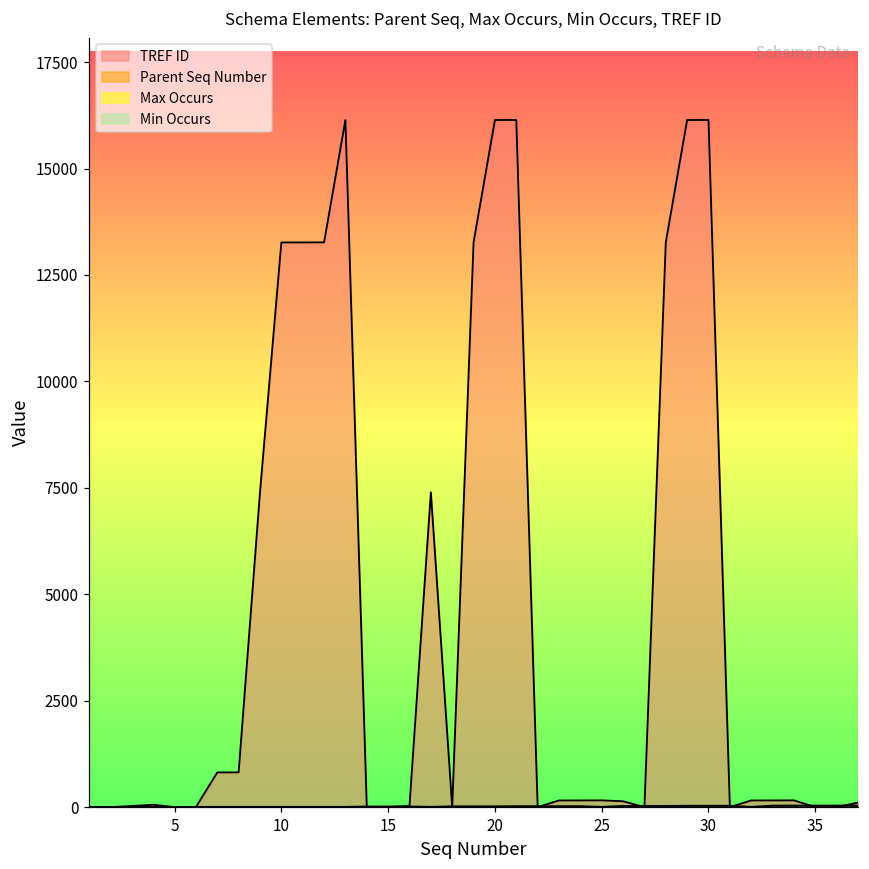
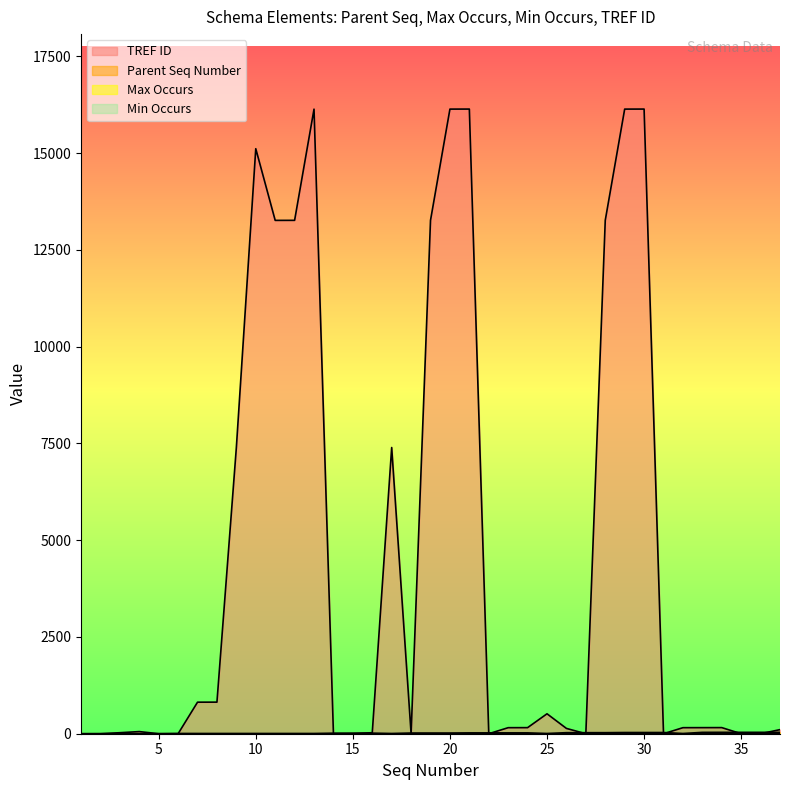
TREF ID, 10: 13300 -> 15100
TREF ID, 25: 200 -> 500
